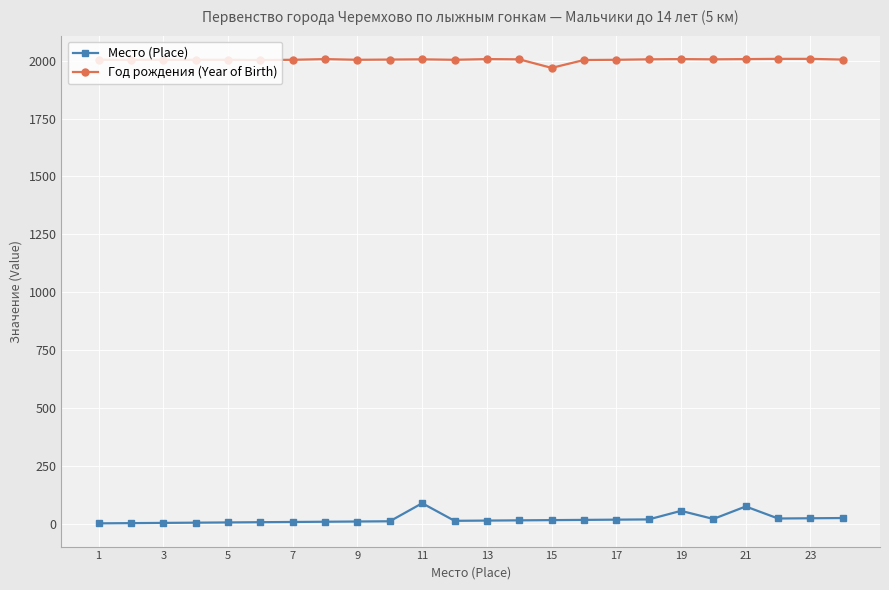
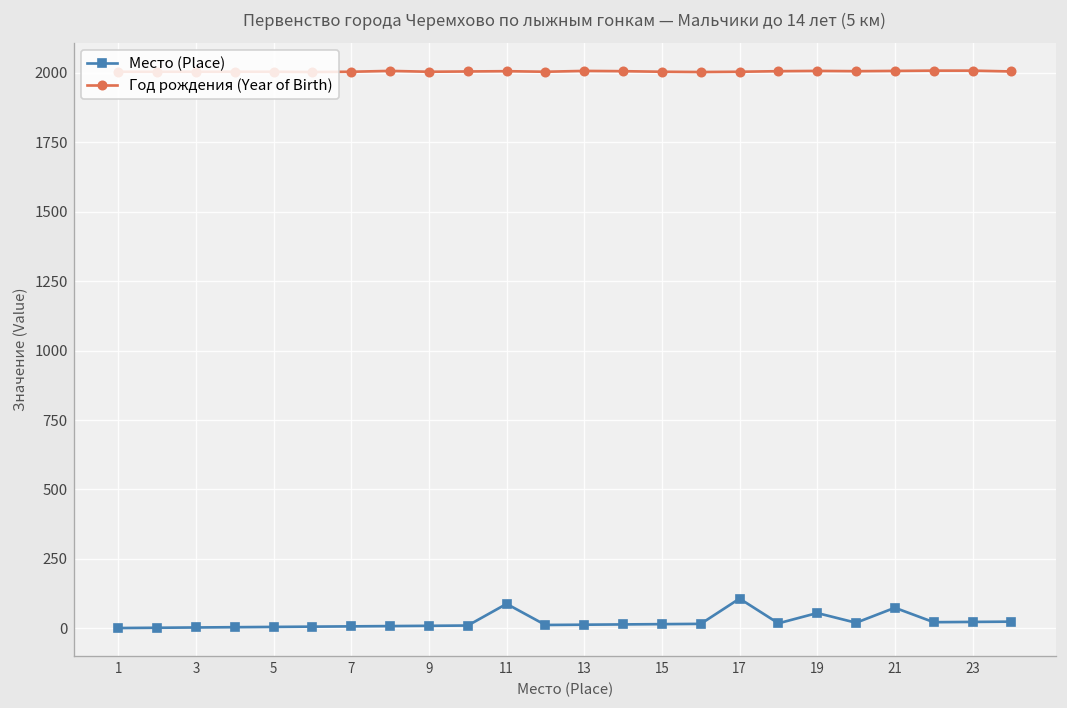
Год рождения (Year of Birth), 15: 1970 -> 2000
Место (Place), 17: 20 -> 110
